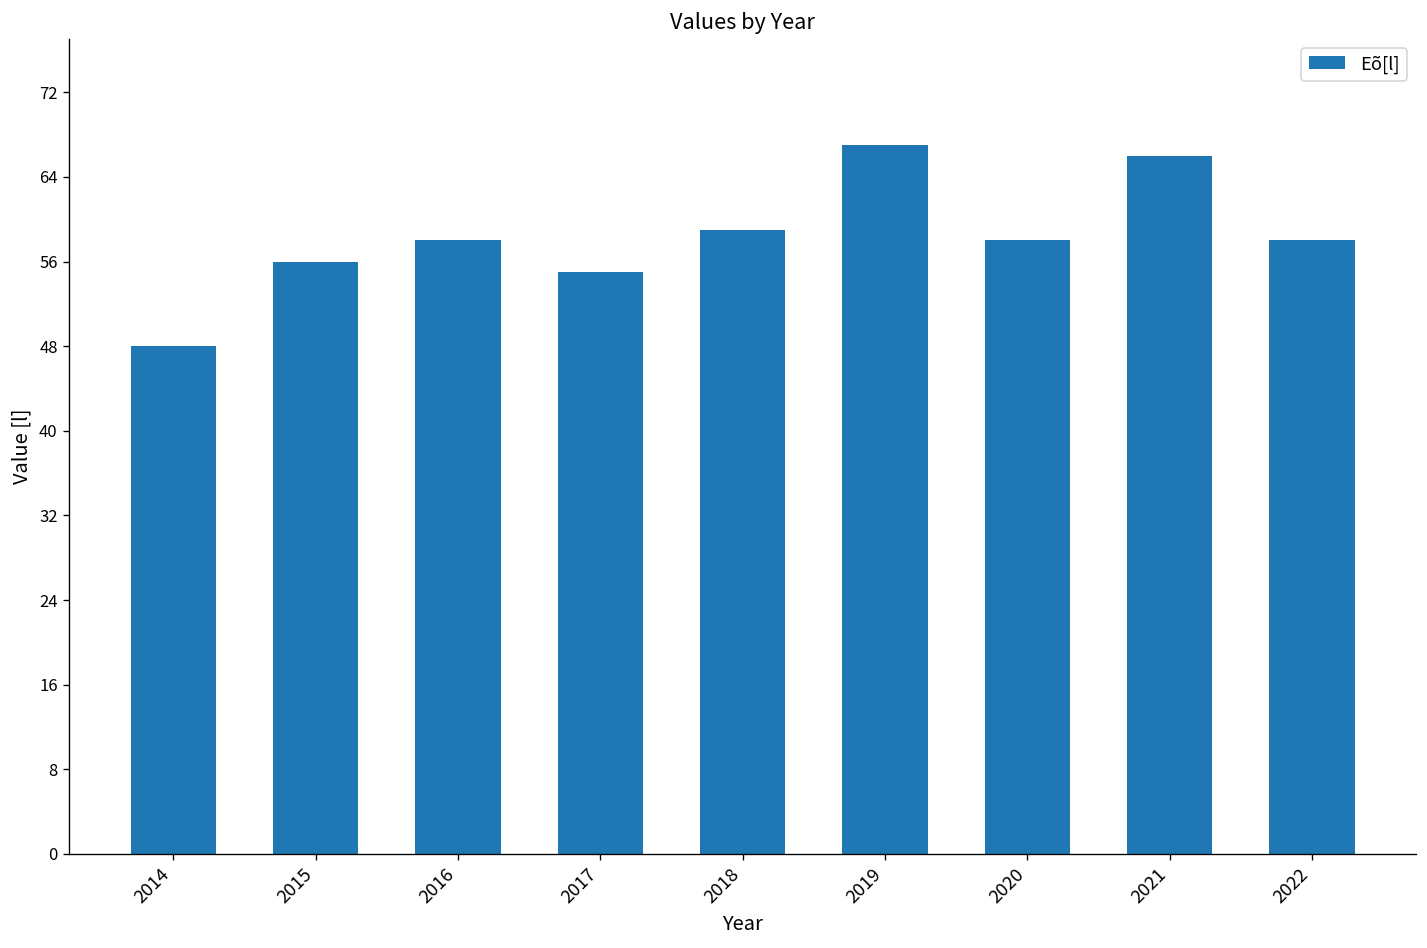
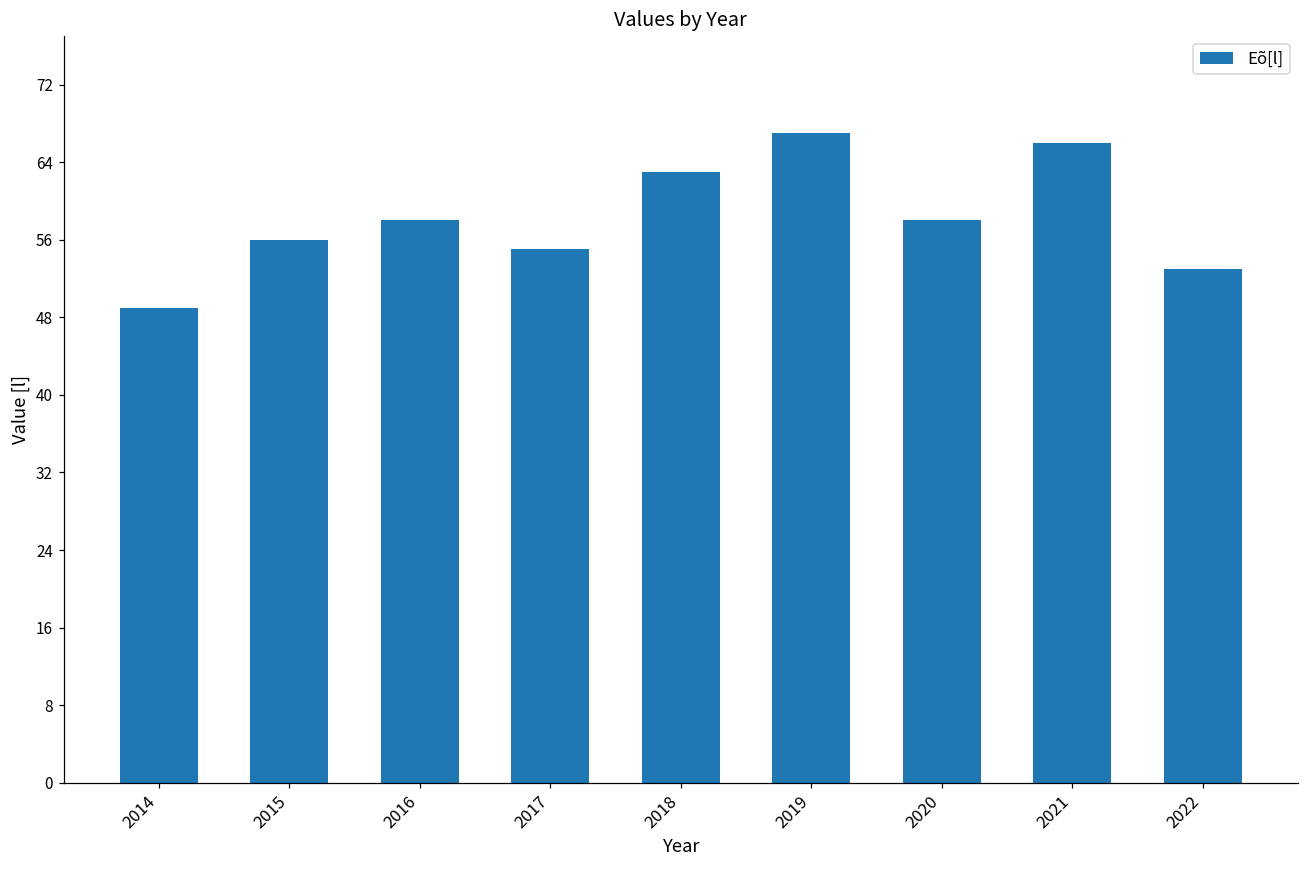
2014: 48 -> 49
2018: 59 -> 63
2022: 58 -> 53
